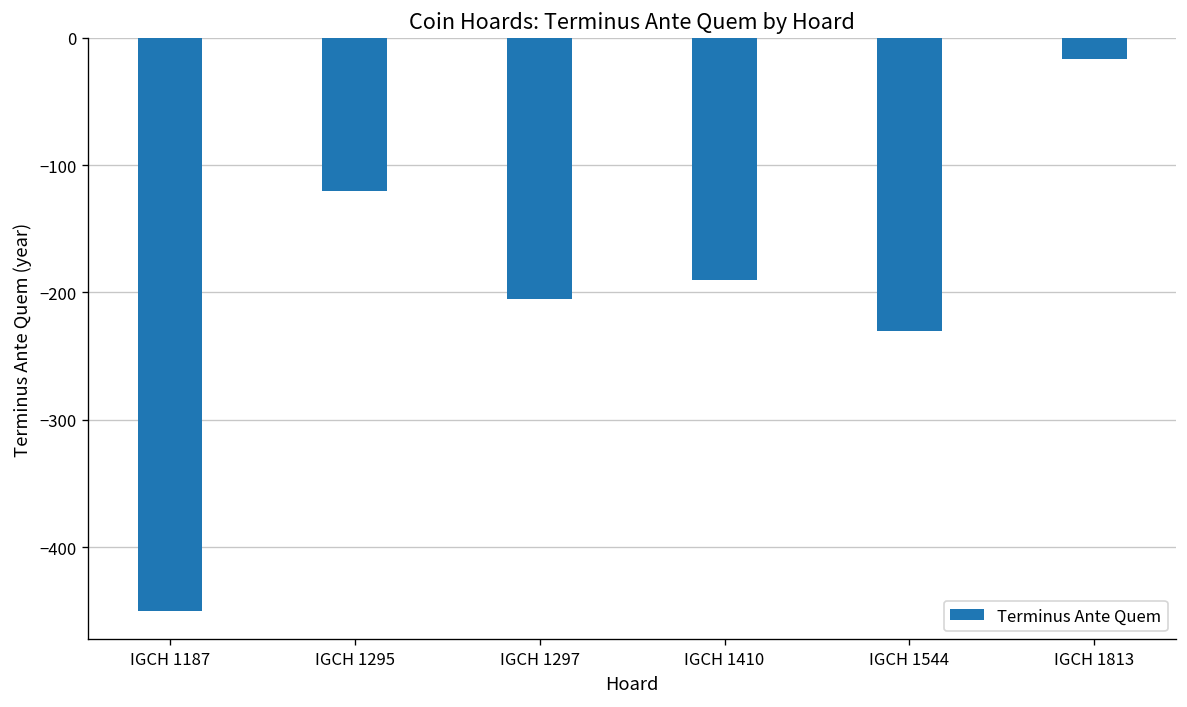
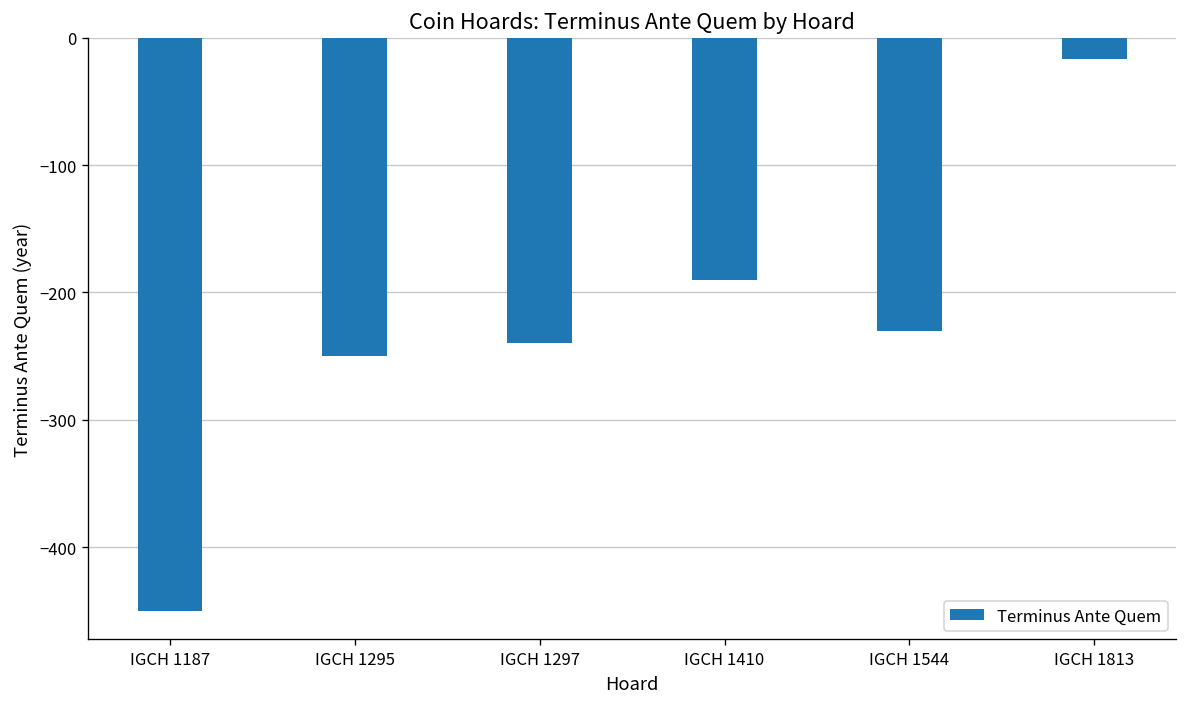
IGCH 1295: -120 -> -250
IGCH 1297: -205 -> -240
